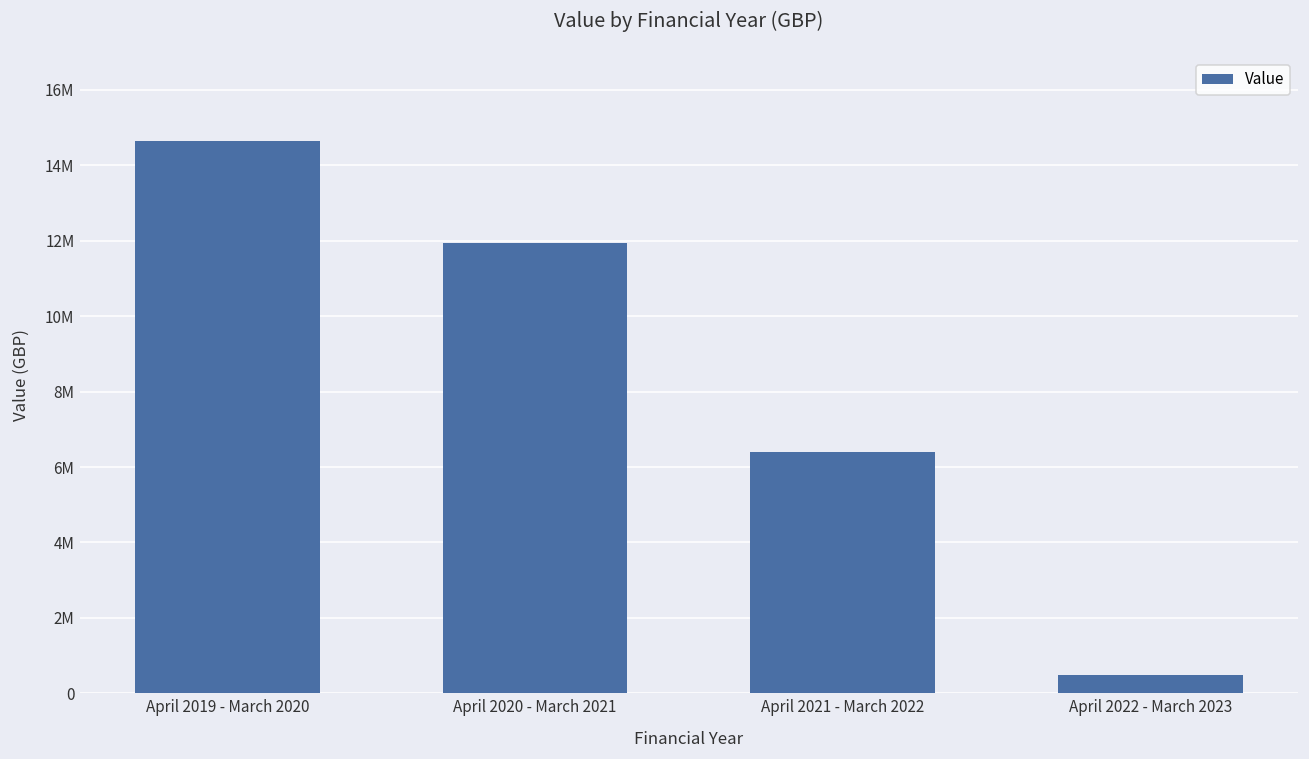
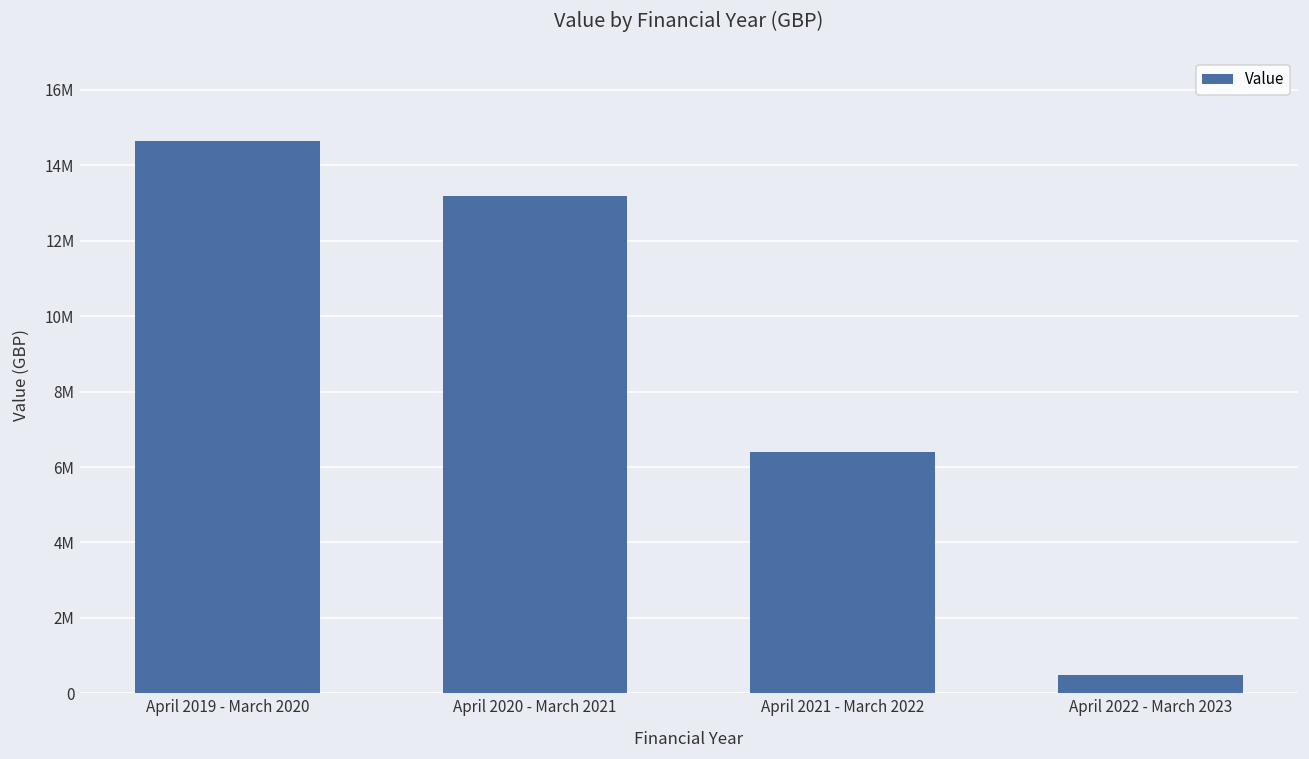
April 2020 - March 2021: 12000000 -> 13200000
